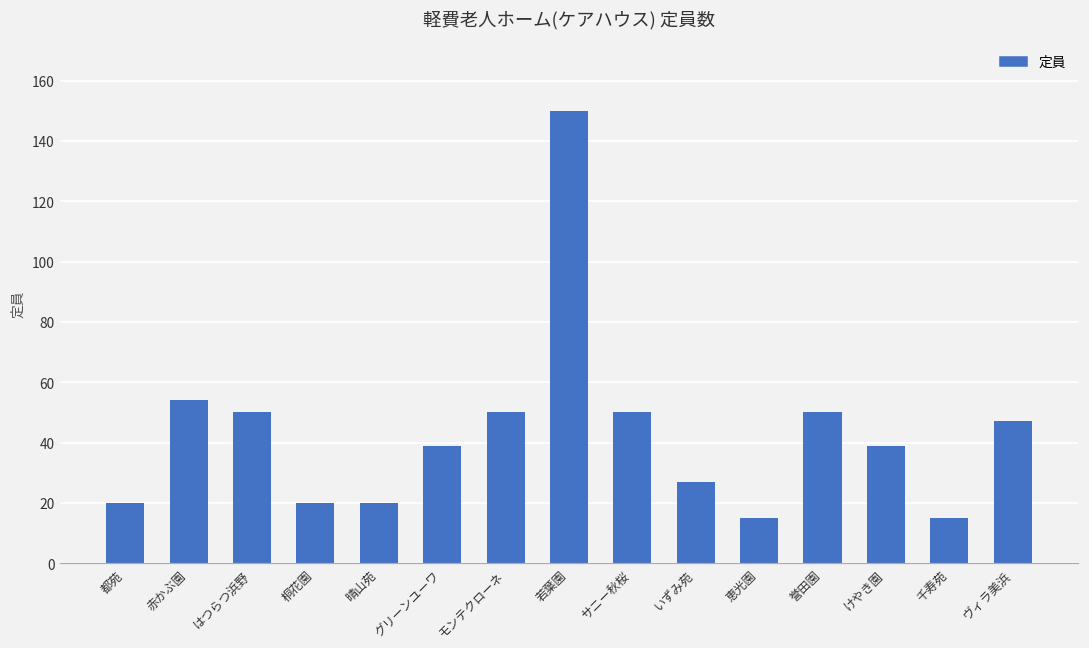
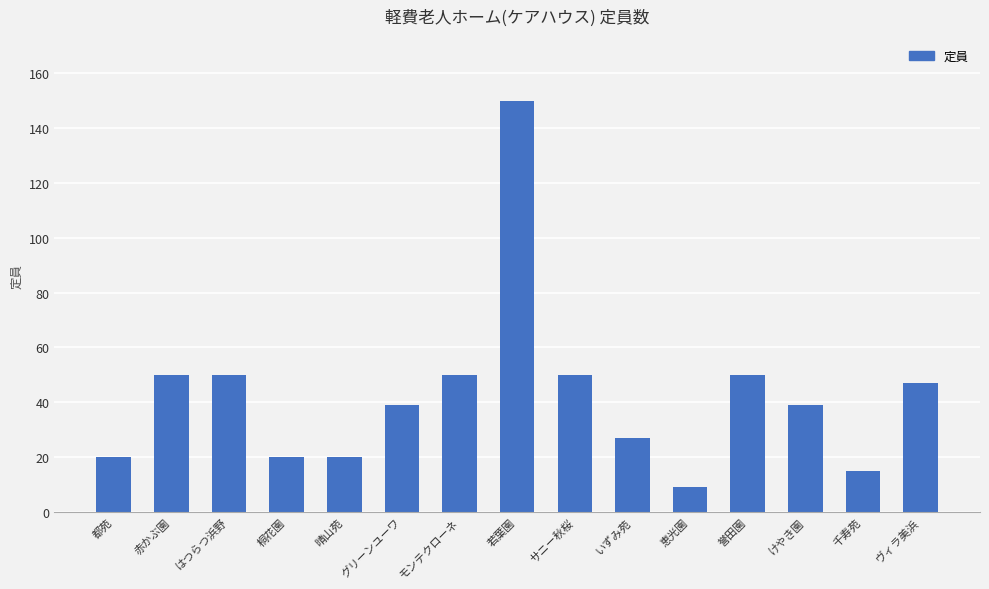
赤かぶ園: 54 -> 50
恵光園: 15 -> 9
